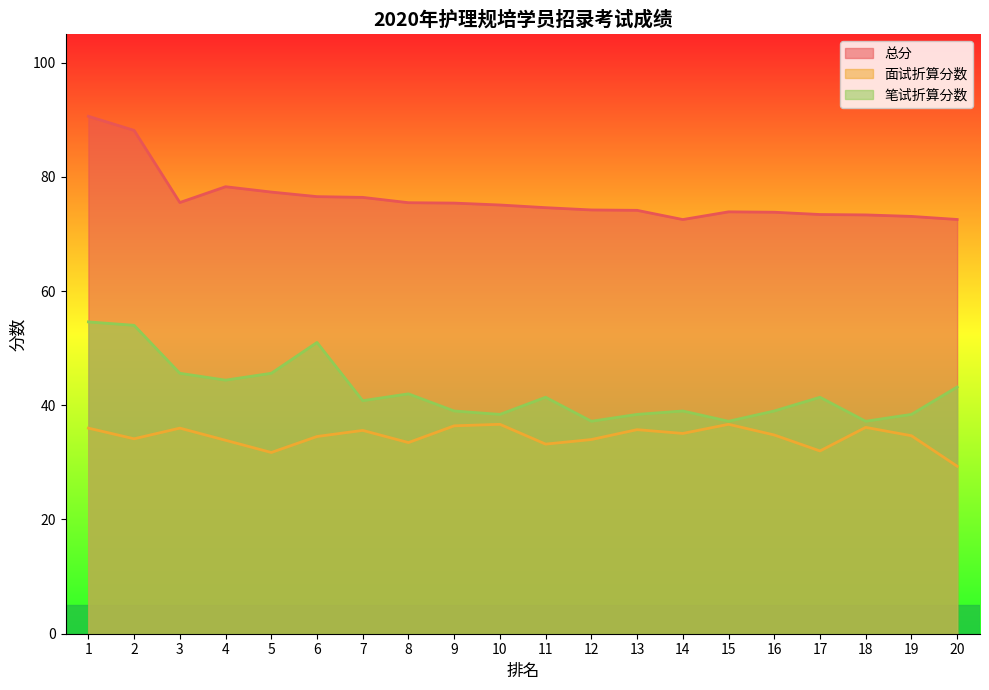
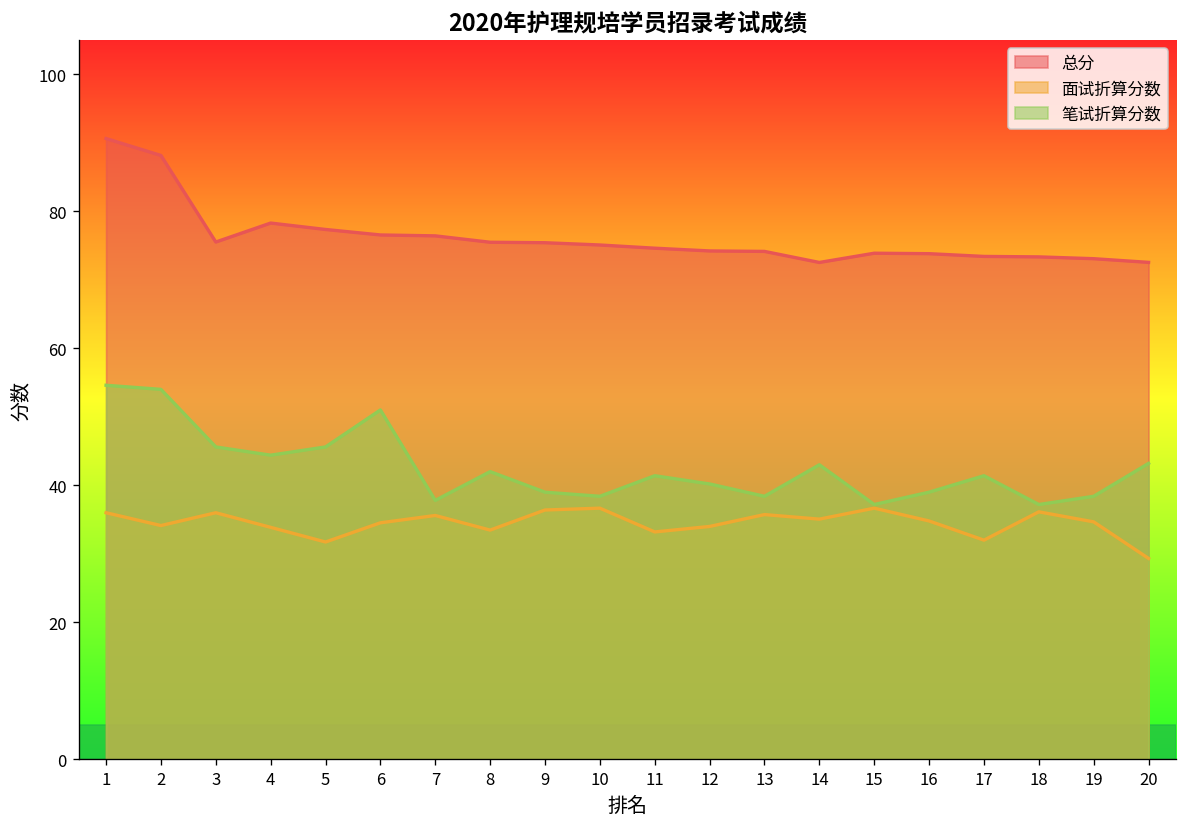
笔试折算分数, 7: 41 -> 38
笔试折算分数, 12: 37 -> 40
笔试折算分数, 14: 39 -> 43
